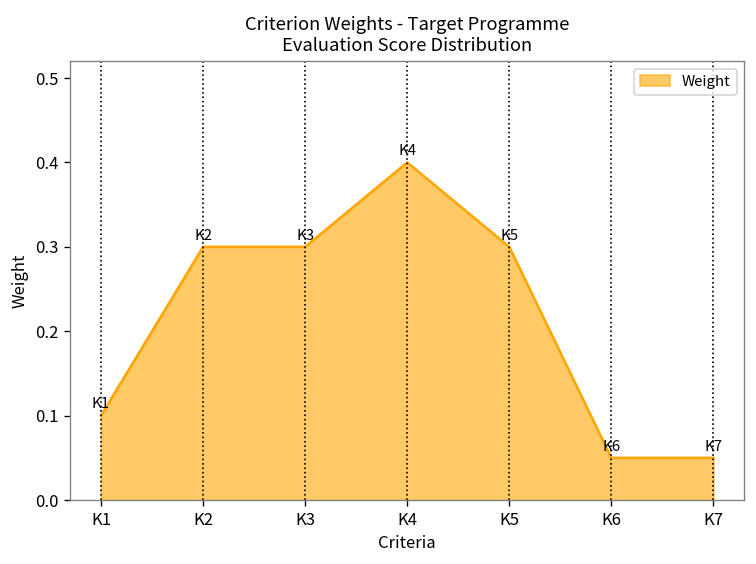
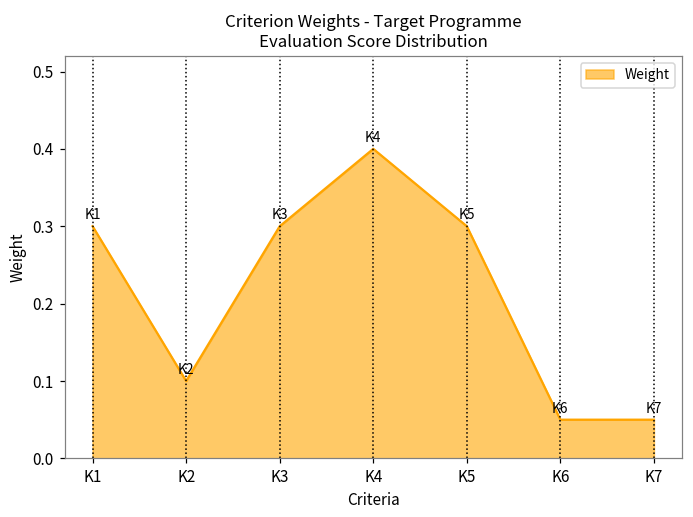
K1: 0.1 -> 0.3
K2: 0.3 -> 0.1
